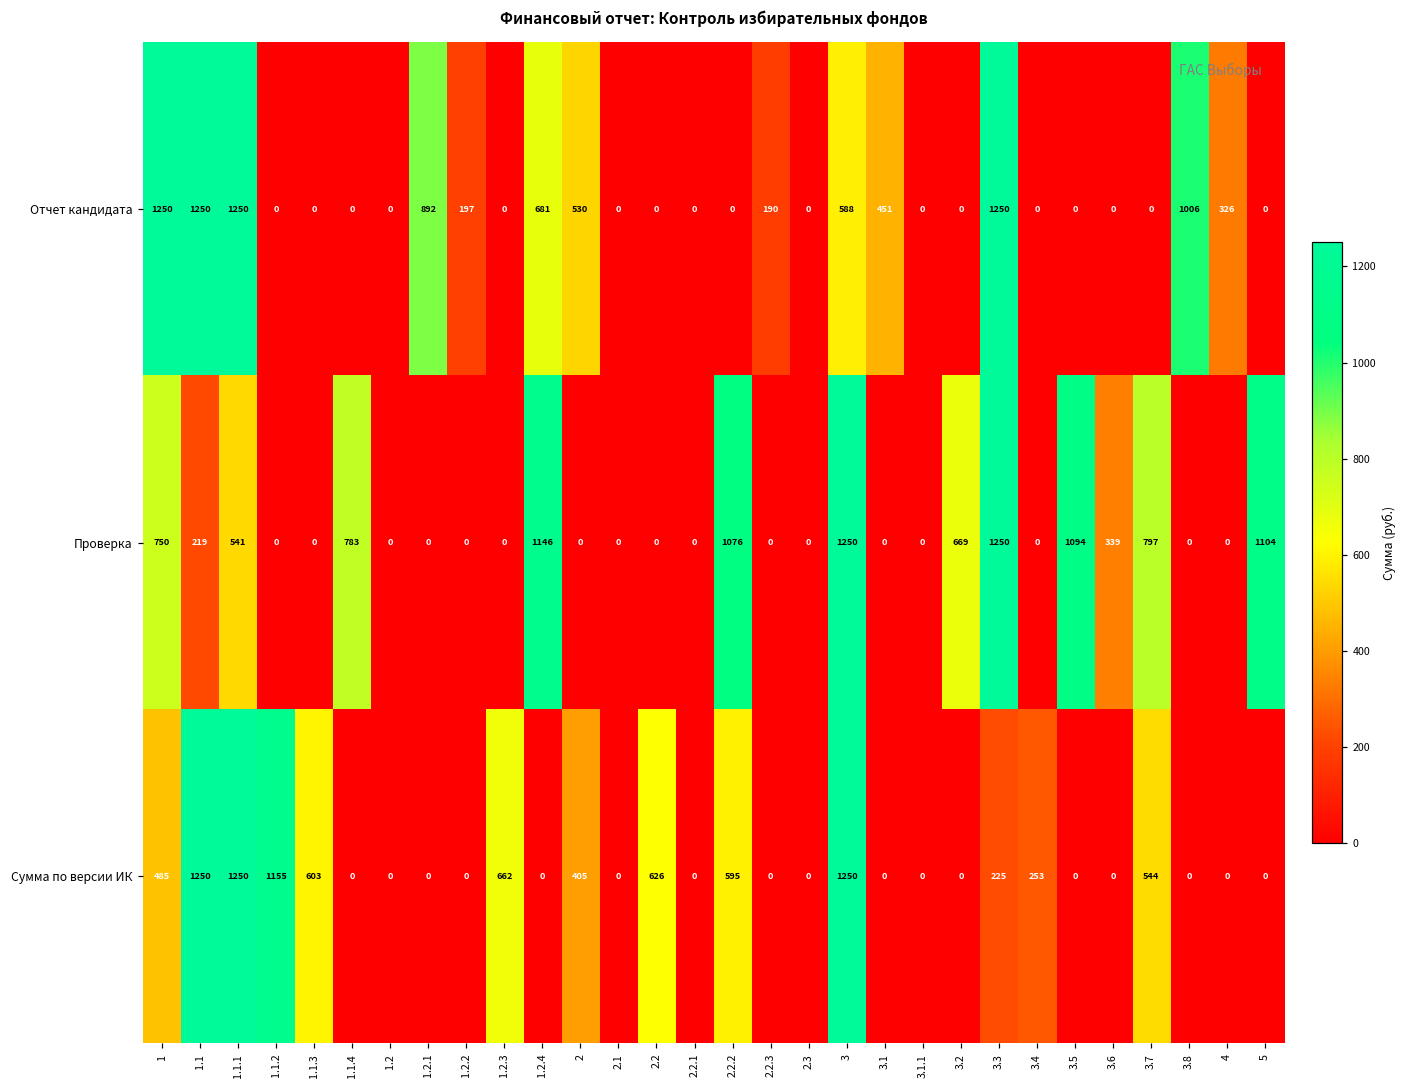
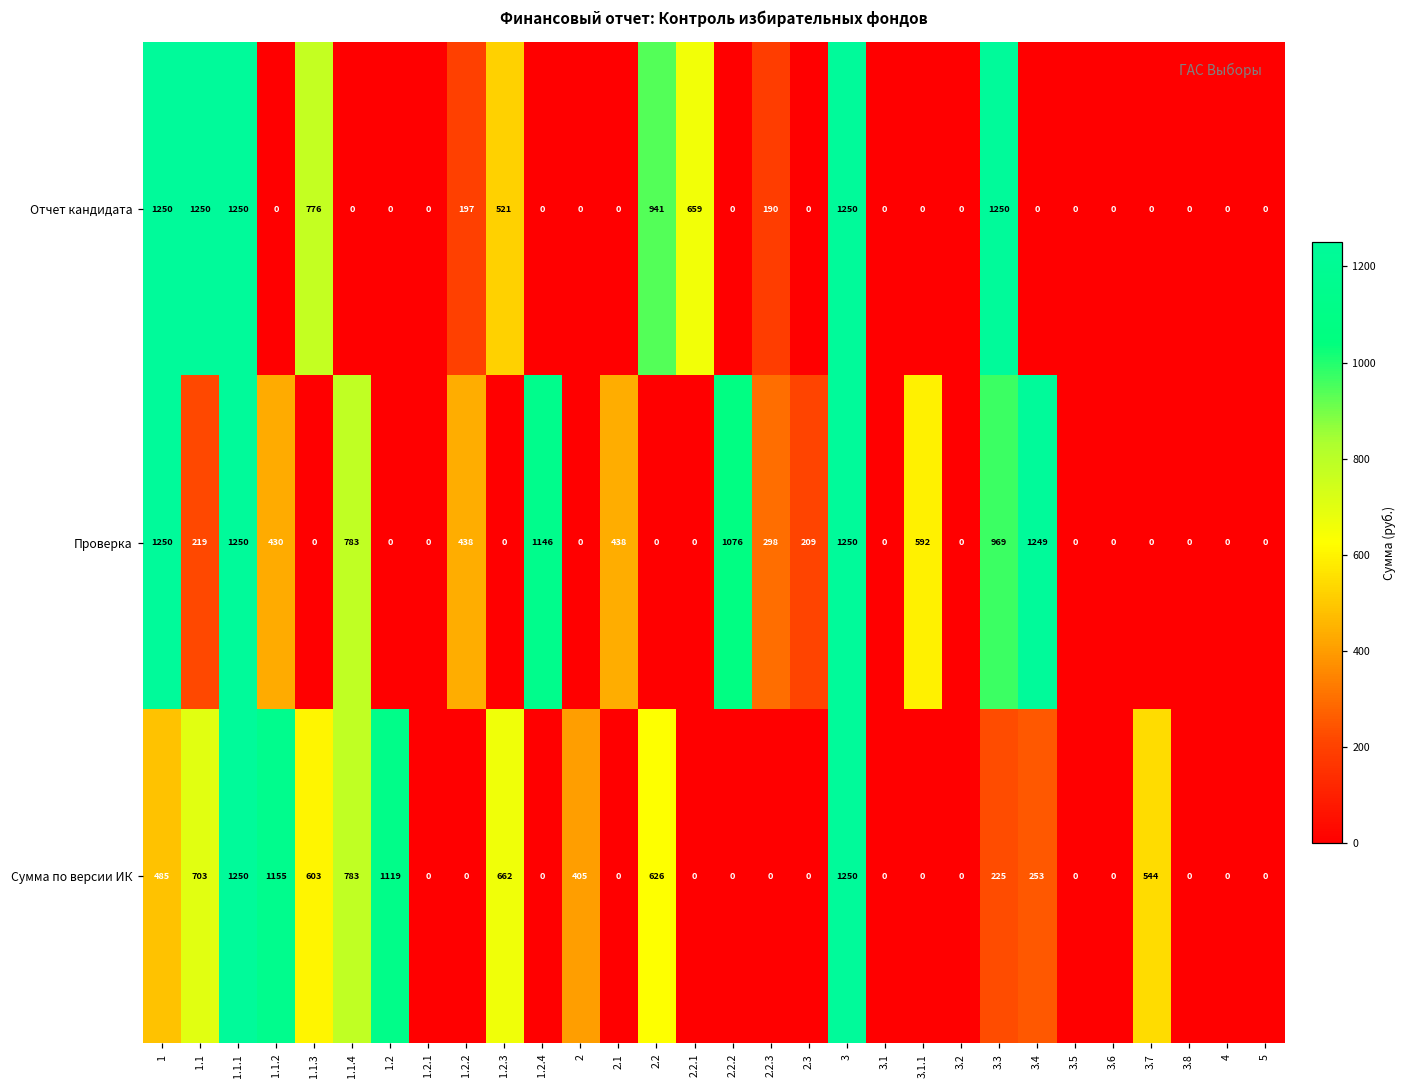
Отчет кандидата, 1.1.3: 0 -> 776
Отчет кандидата, 1.2.1: 892 -> 0
Отчет кандидата, 1.2.3: 0 -> 521
Отчет кандидата, 1.2.4: 681 -> 0
Отчет кандидата, 2: 530 -> 0
Отчет кандидата, 2.2: 0 -> 941
Отчет кандидата, 2.2.1: 0 -> 659
Отчет кандидата, 3: 588 -> 1250
Отчет кандидата, 3.1: 451 -> 0
Отчет кандидата, 3.8: 1006 -> 0
Отчет кандидата, 4: 326 -> 0
Проверка, 1: 750 -> 1250
Проверка, 1.1.1: 541 -> 1250
Проверка, 1.1.2: 0 -> 430
Проверка, 1.2.2: 0 -> 438
Проверка, 2.1: 0 -> 438
Проверка, 2.2.3: 0 -> 298
Проверка, 2.3: 0 -> 209
Проверка, 3.1.1: 0 -> 592
Проверка, 3.2: 669 -> 0
Проверка, 3.3: 1250 -> 969
Проверка, 3.4: 0 -> 1249
Проверка, 3.5: 1094 -> 0
Проверка, 3.6: 339 -> 0
Проверка, 3.7: 797 -> 0
Проверка, 5: 1104 -> 0
Сумма по версии ИК, 1.1: 1250 -> 703
Сумма по версии ИК, 1.1.4: 0 -> 783
Сумма по версии ИК, 1.2: 0 -> 1119
Сумма по версии ИК, 2.2.2: 595 -> 0
